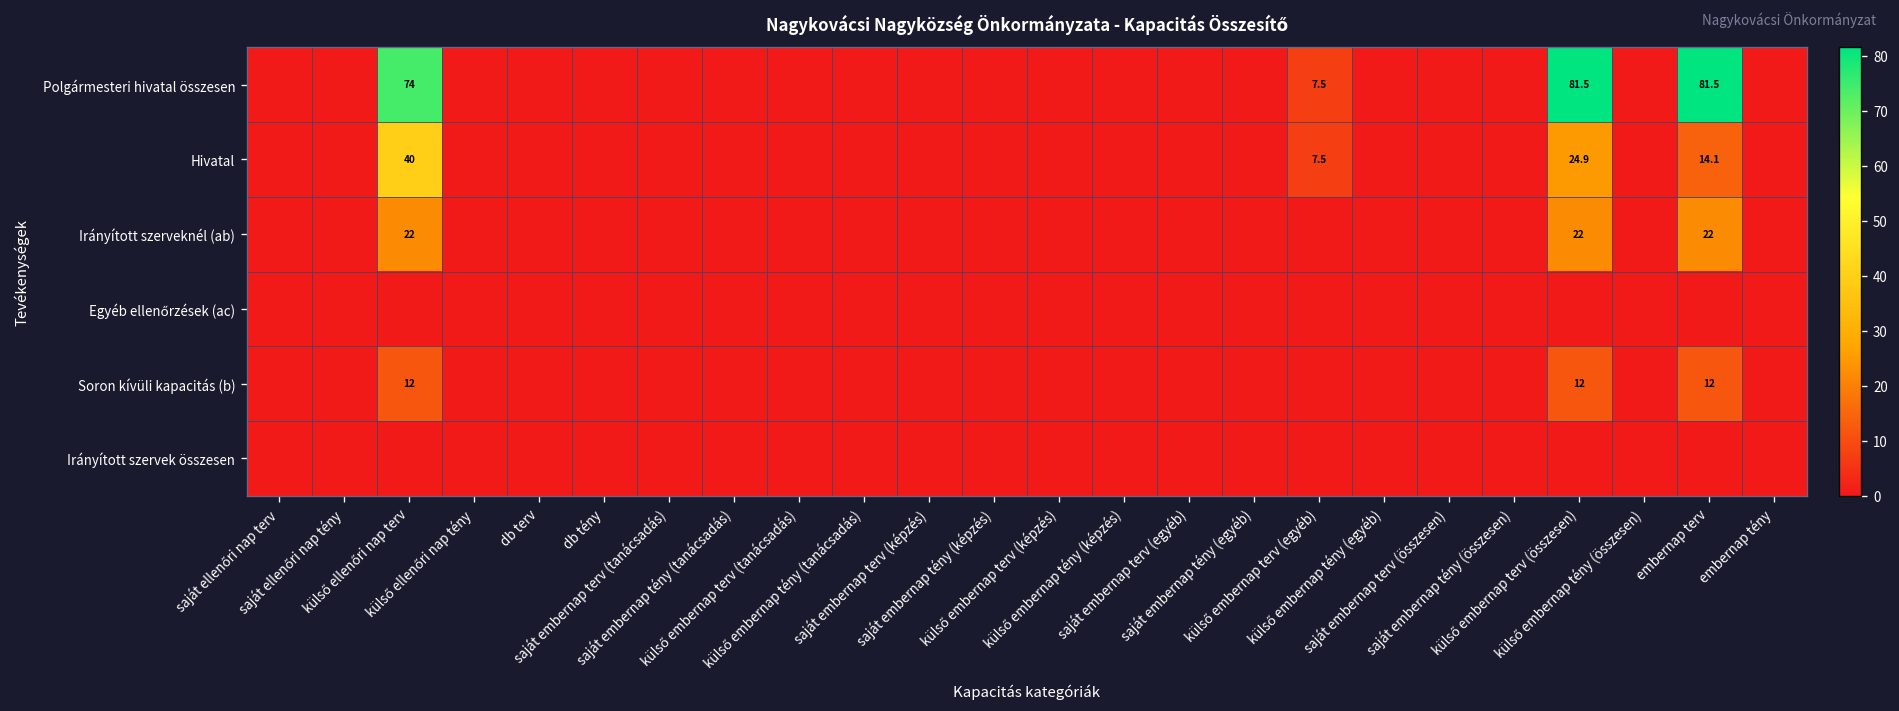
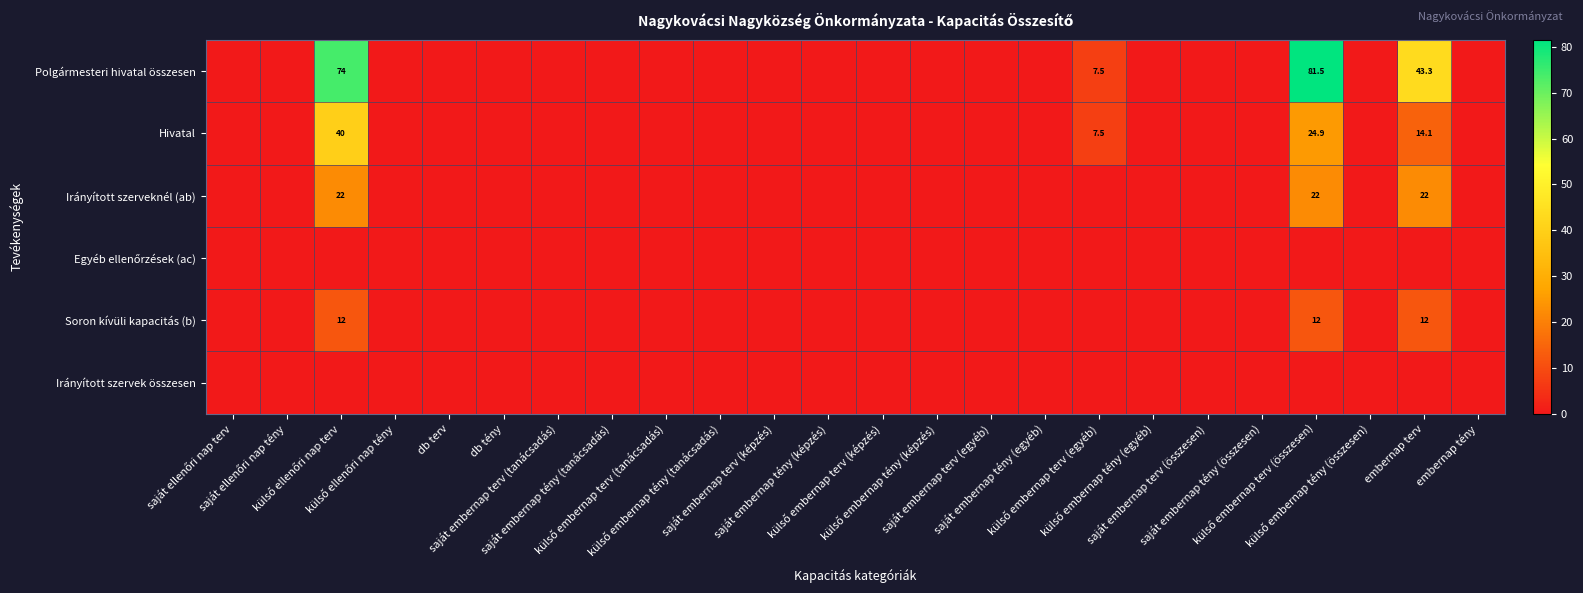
Polgármesteri hivatal összesen, embernap terv: 81.5 -> 43.3
